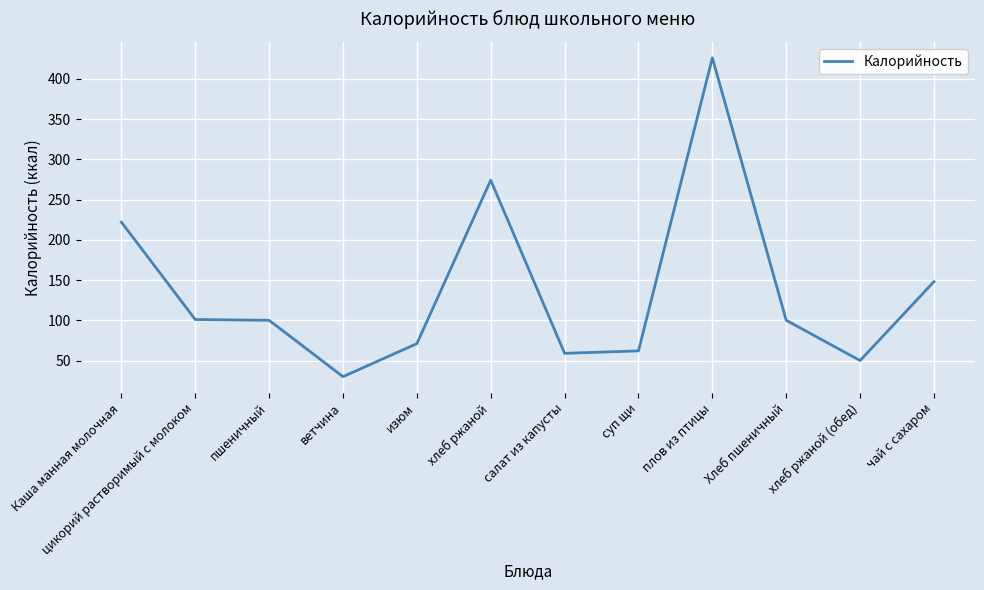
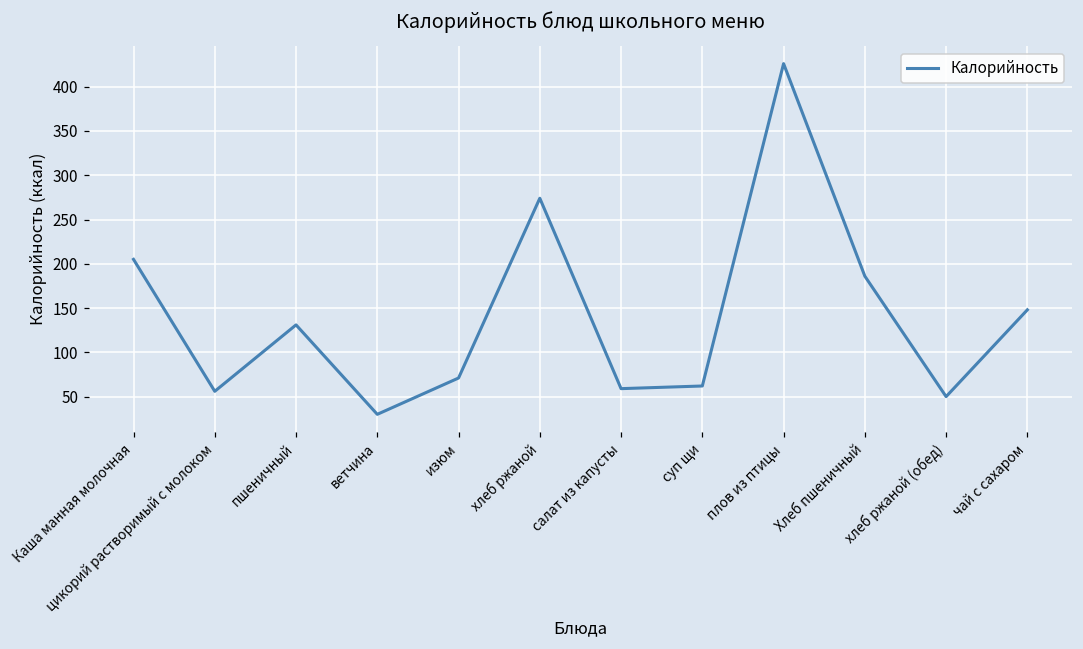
Каша манная молочная: 220 -> 210
цикорий растворимый с молоком: 100 -> 60
пшеничный: 100 -> 130
Хлеб пшеничный: 100 -> 190
